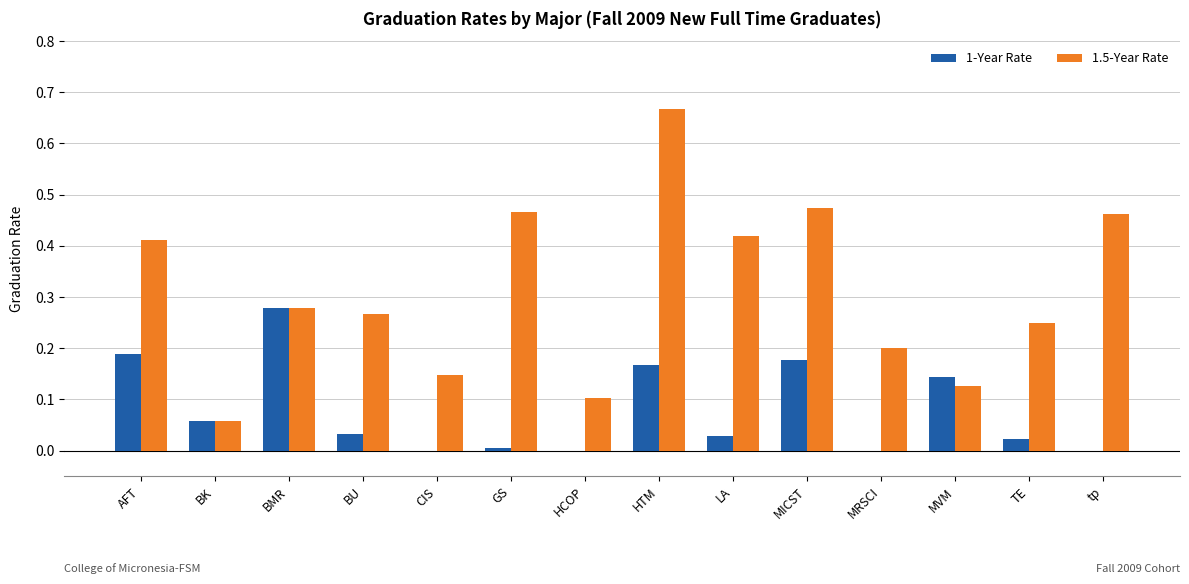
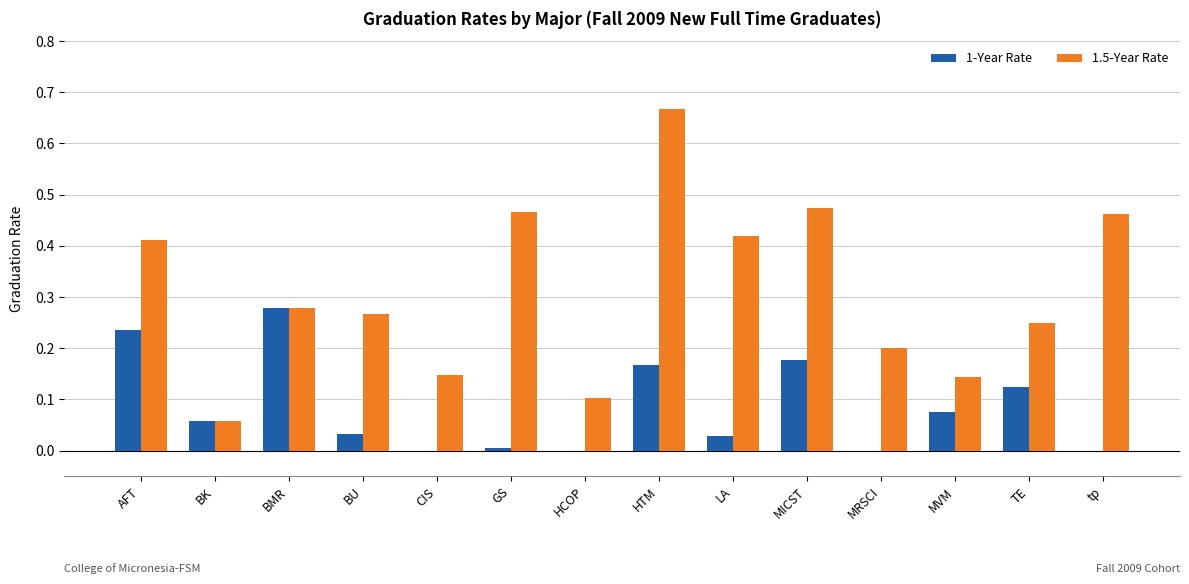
1-Year Rate, AFT: 0.19 -> 0.24
1-Year Rate, MVM: 0.14 -> 0.08
1.5-Year Rate, MVM: 0.13 -> 0.14
1-Year Rate, TE: 0.02 -> 0.13
